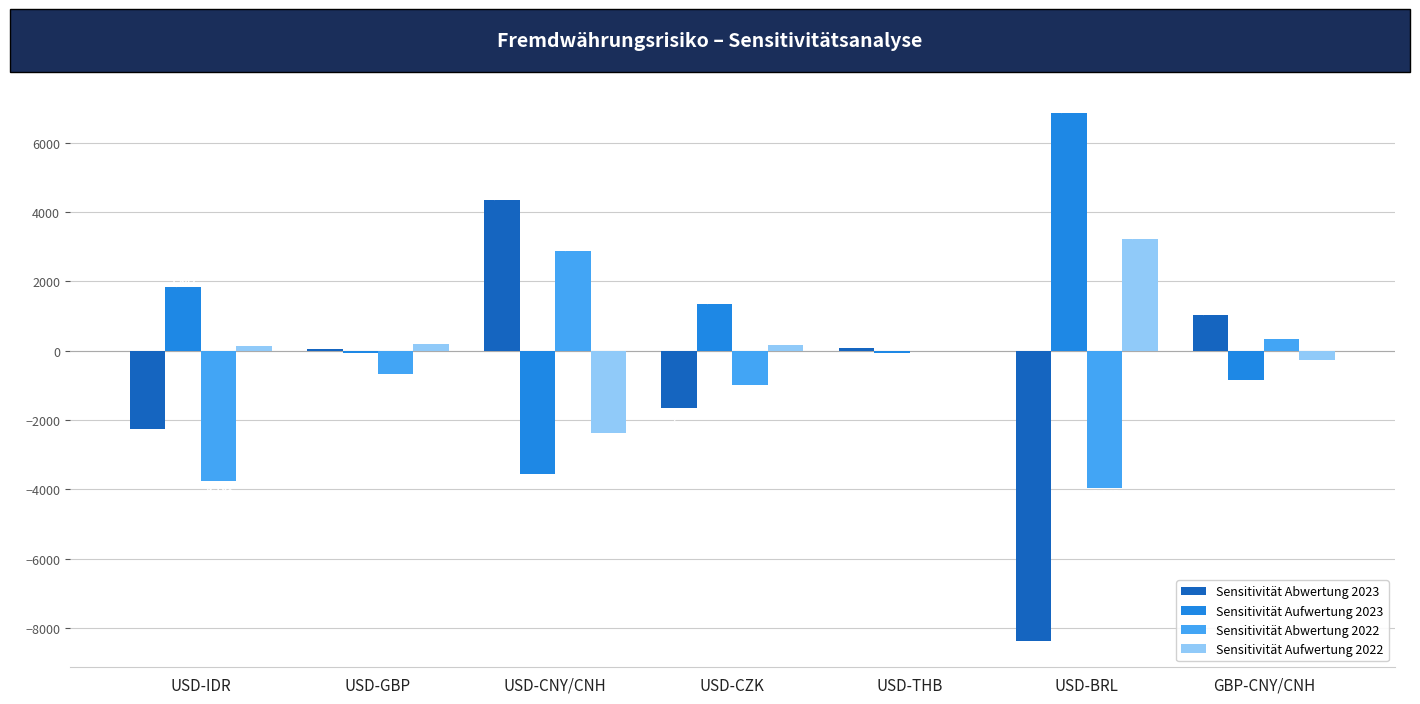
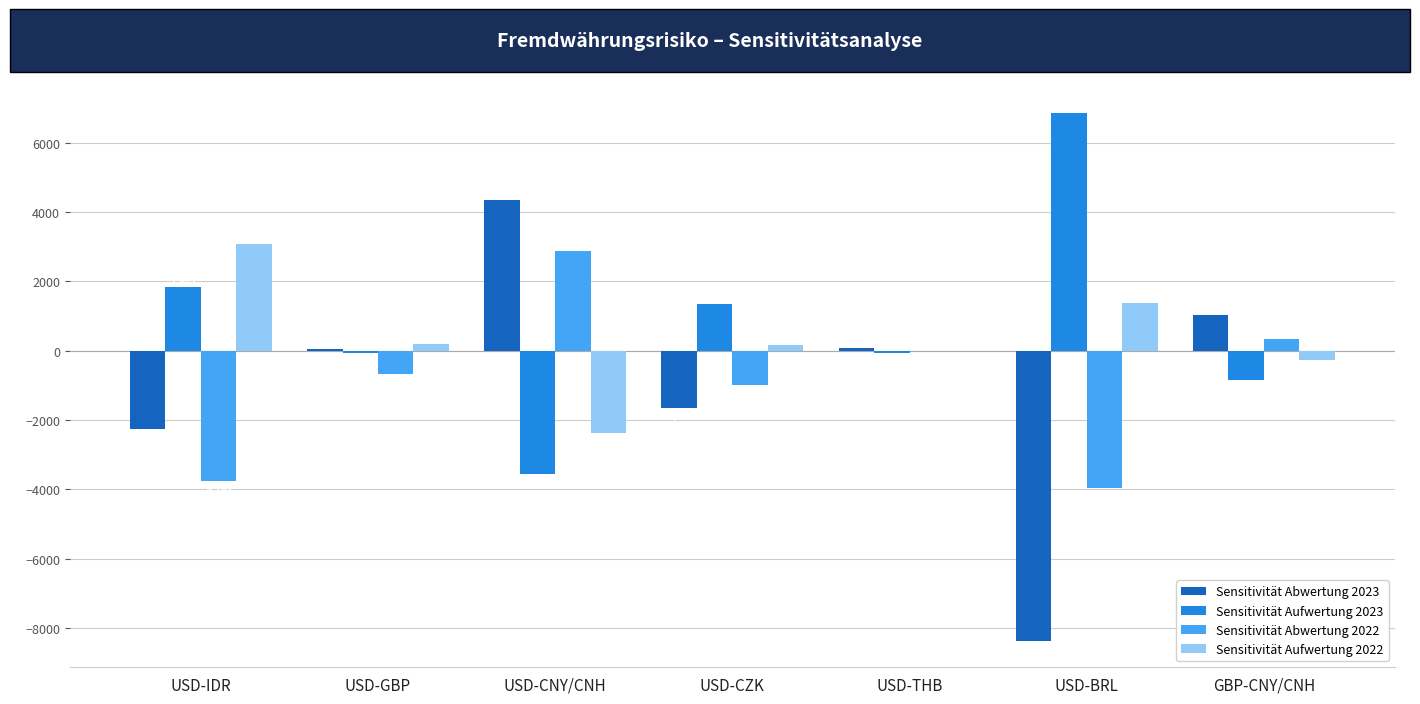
Sensitivität Aufwertung 2022, USD-IDR: 100 -> 3100
Sensitivität Aufwertung 2022, USD-BRL: 3200 -> 1400
